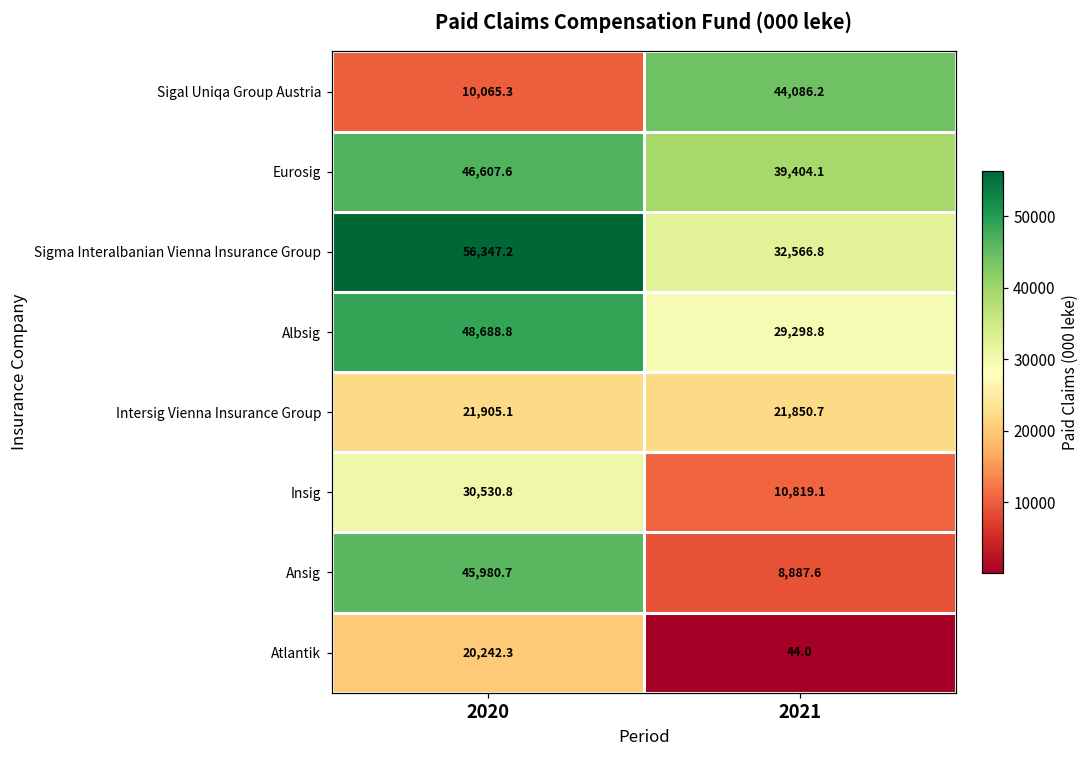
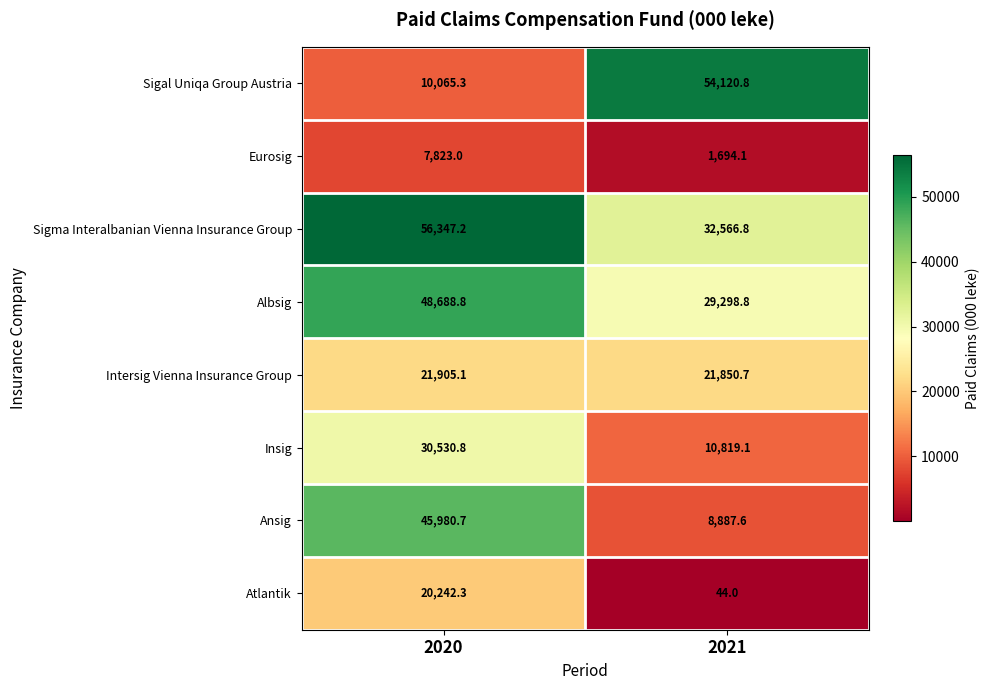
Sigal Uniqa Group Austria, 2021: 44,086.2 -> 54,120.8
Eurosig, 2020: 46,607.6 -> 7,823.0
Eurosig, 2021: 39,404.1 -> 1,694.1
